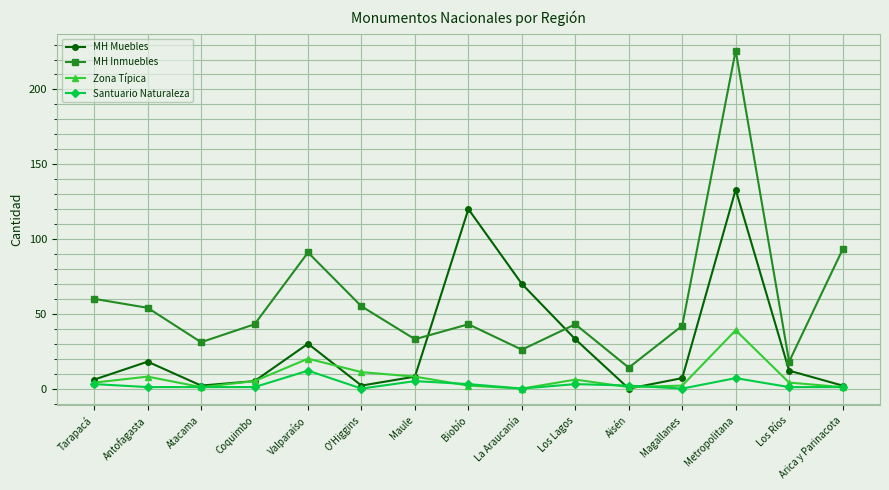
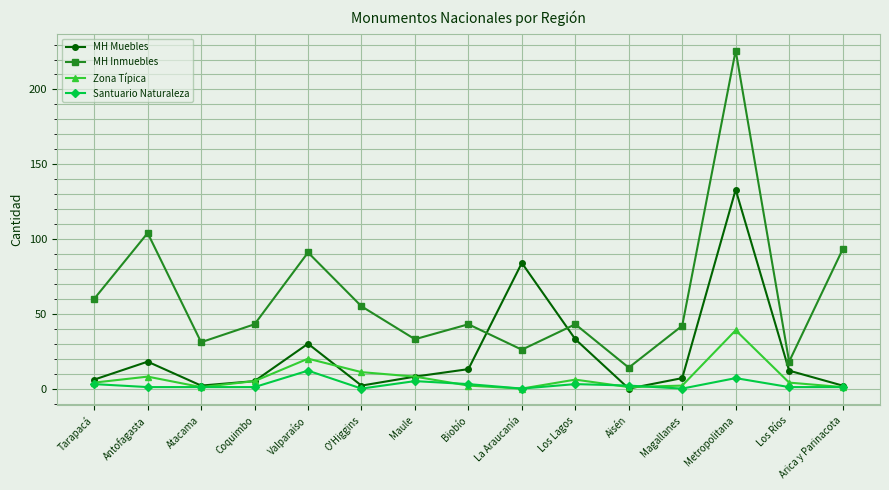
MH Inmuebles, Antofagasta: 54 -> 104
MH Muebles, Biobío: 120 -> 13
MH Muebles, La Araucanía: 70 -> 84
